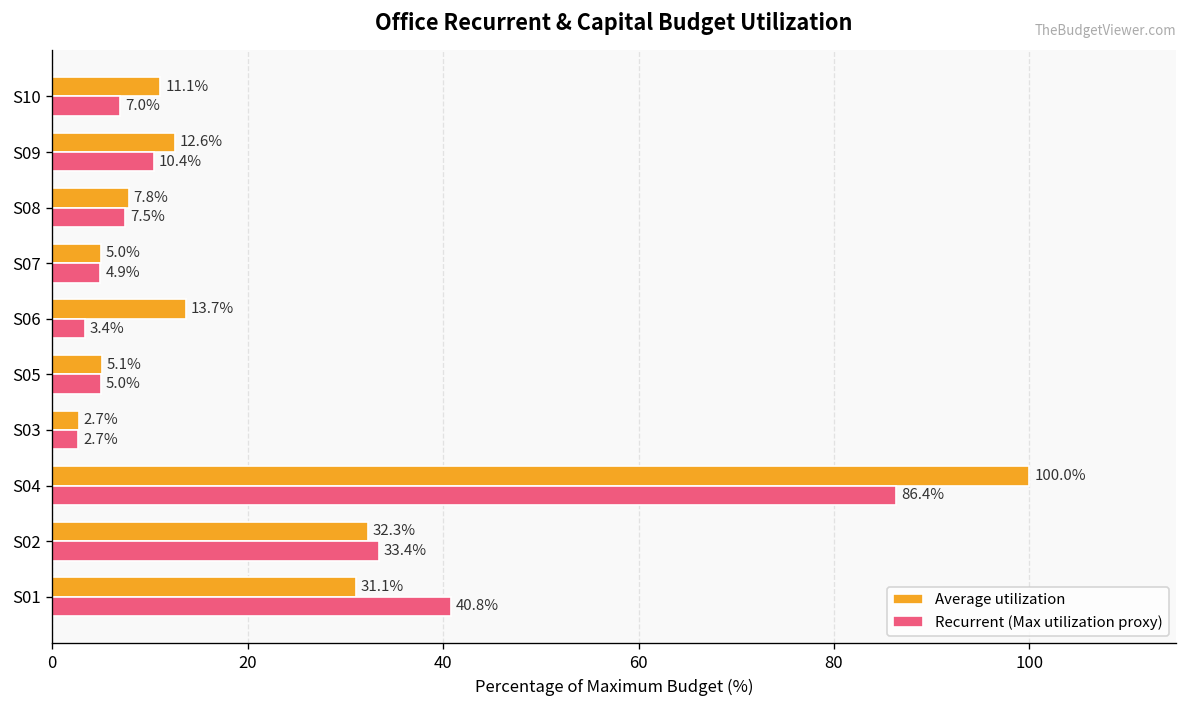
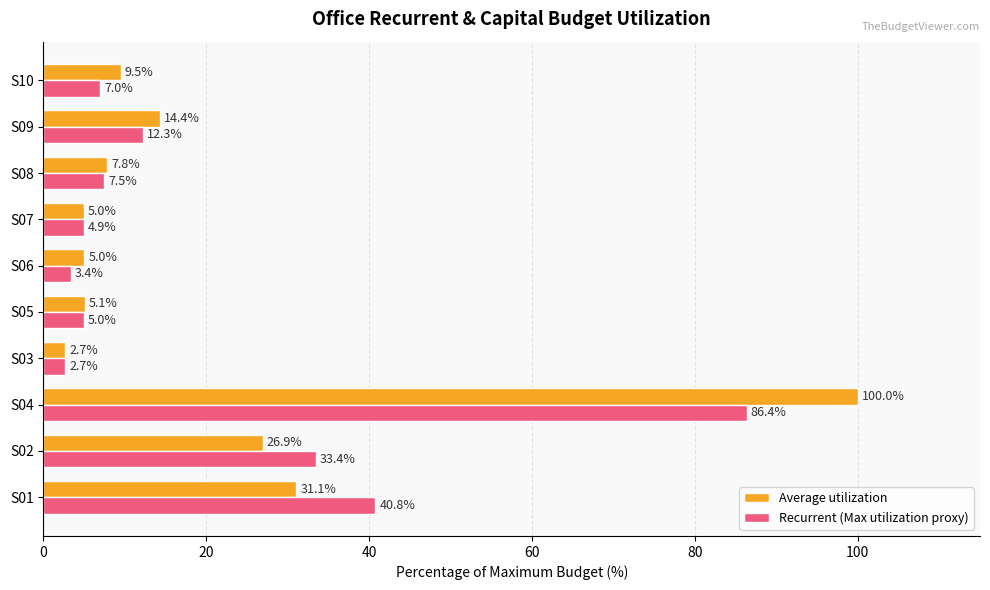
Average utilization, S10: 11.1% -> 9.5%
Average utilization, S09: 12.6% -> 14.4%
Recurrent (Max utilization proxy), S09: 10.4% -> 12.3%
Average utilization, S06: 13.7% -> 5.0%
Average utilization, S02: 32.3% -> 26.9%
